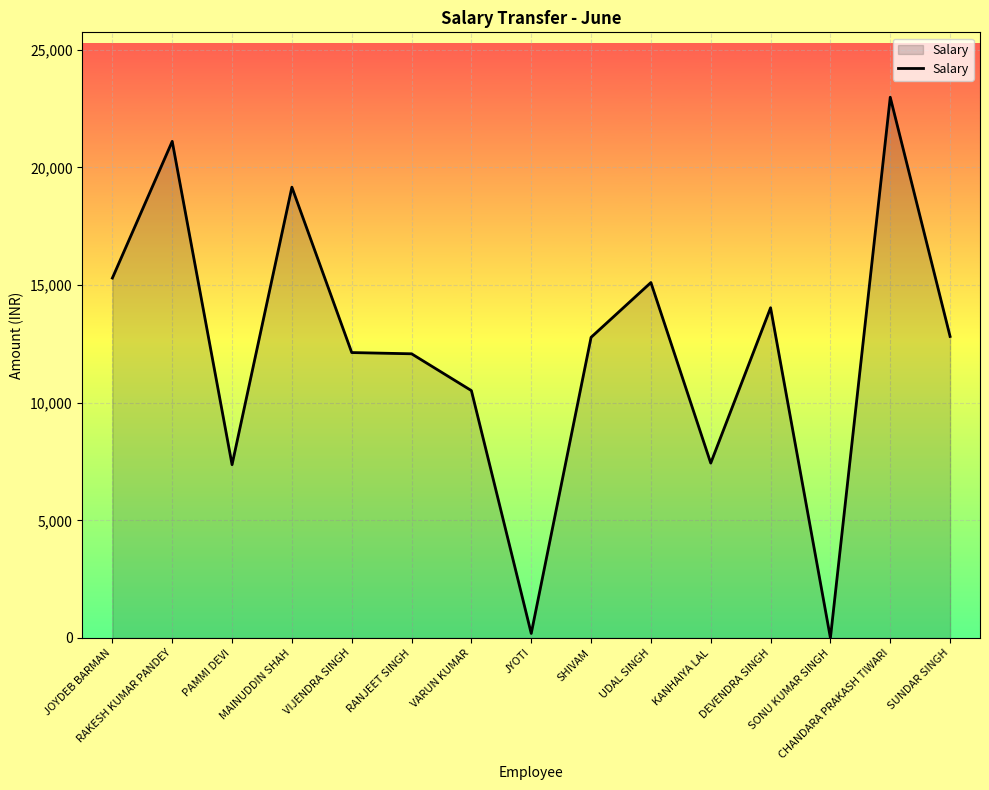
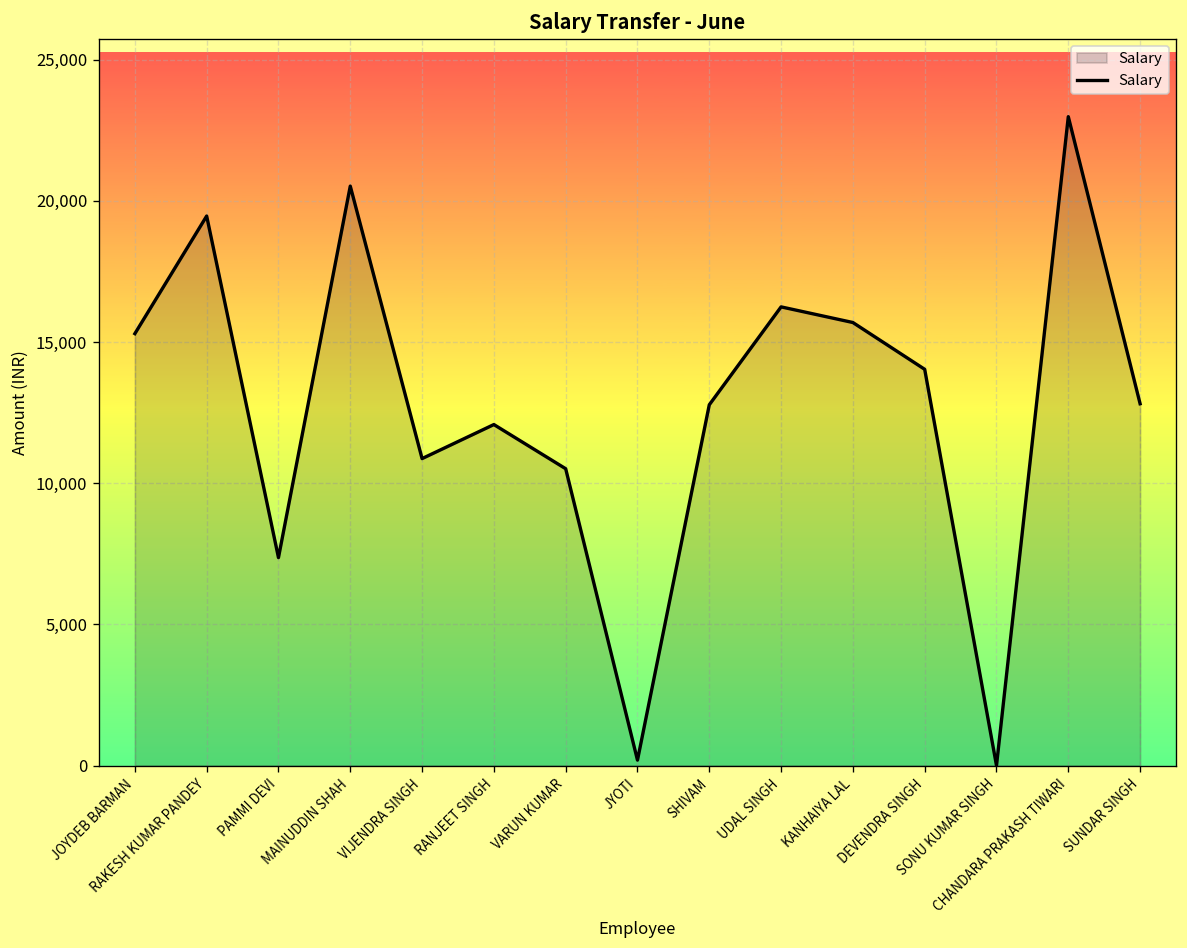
RAKESH KUMAR PANDEY: 21,100 -> 19,500
MAINUDDIN SHAH: 19,200 -> 20,500
VIJENDRA SINGH: 12,100 -> 10,900
UDAL SINGH: 15,100 -> 16,200
KANHAIYA LAL: 7,400 -> 15,700
